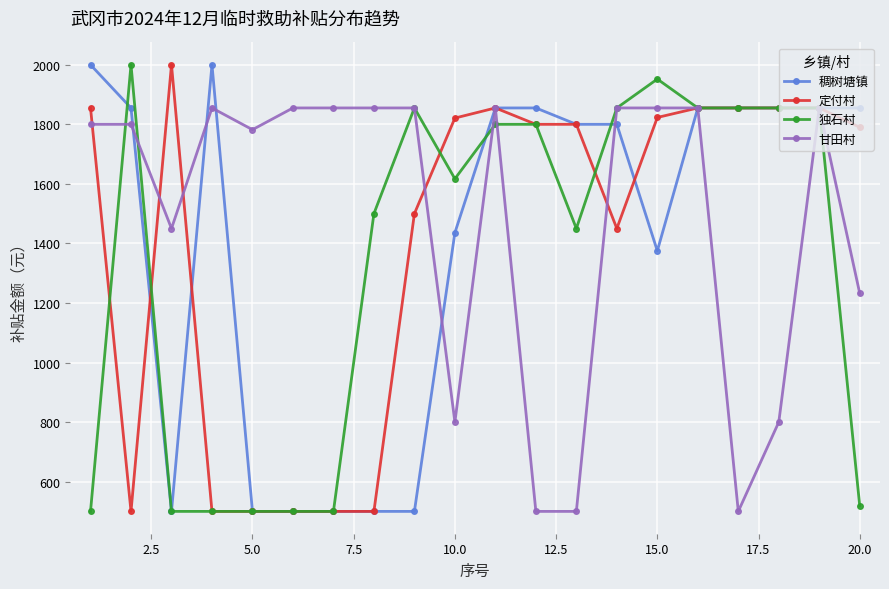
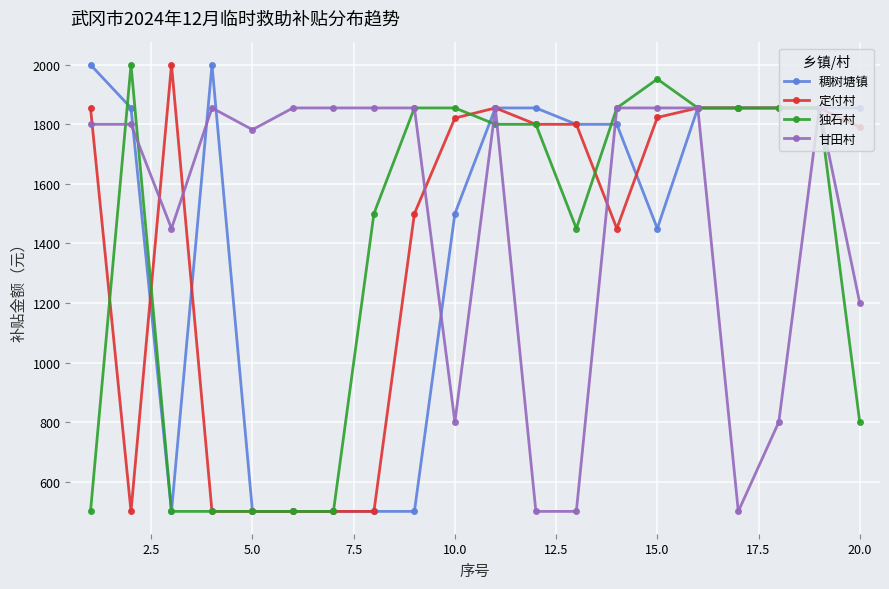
稠树塘镇, 10.0: 1440 -> 1500
独石村, 10.0: 1620 -> 1860
稠树塘镇, 15.0: 1380 -> 1450
独石村, 20.0: 520 -> 800
甘田村, 20.0: 1230 -> 1200
